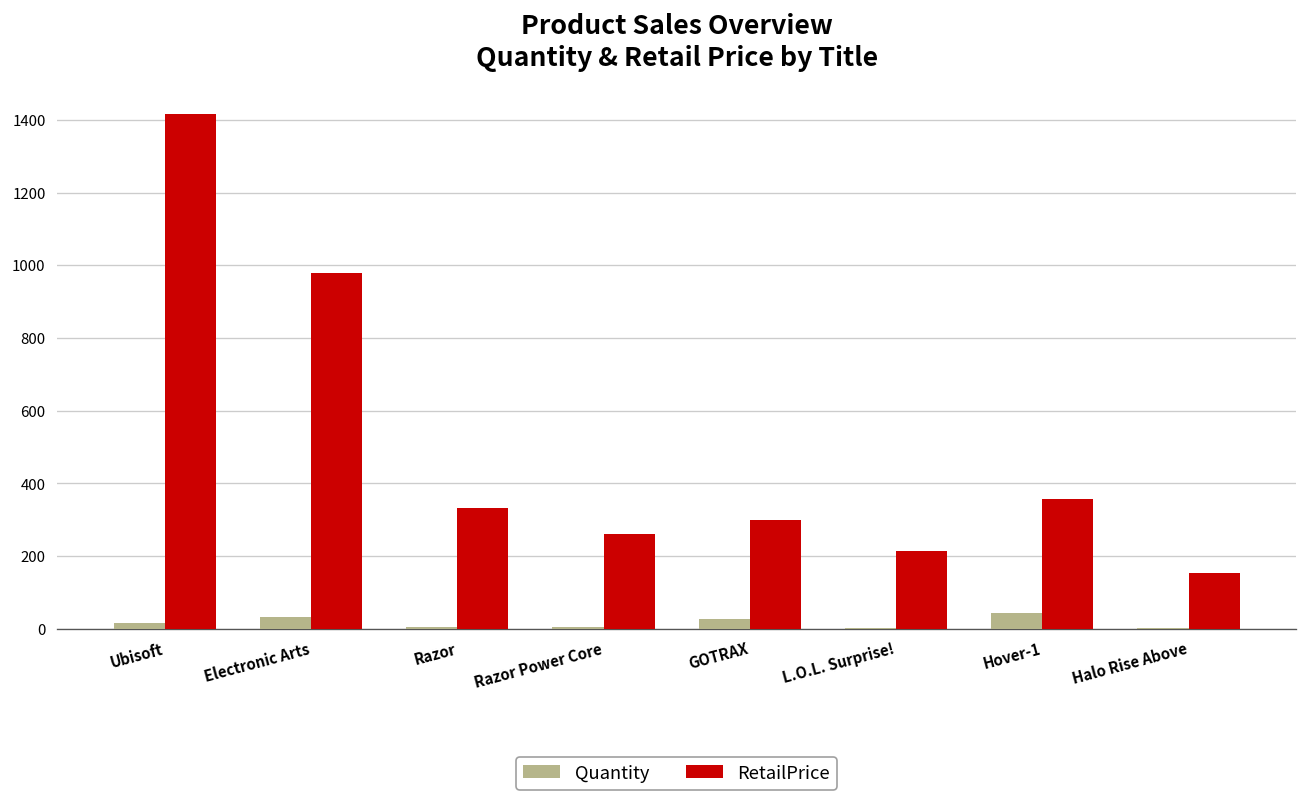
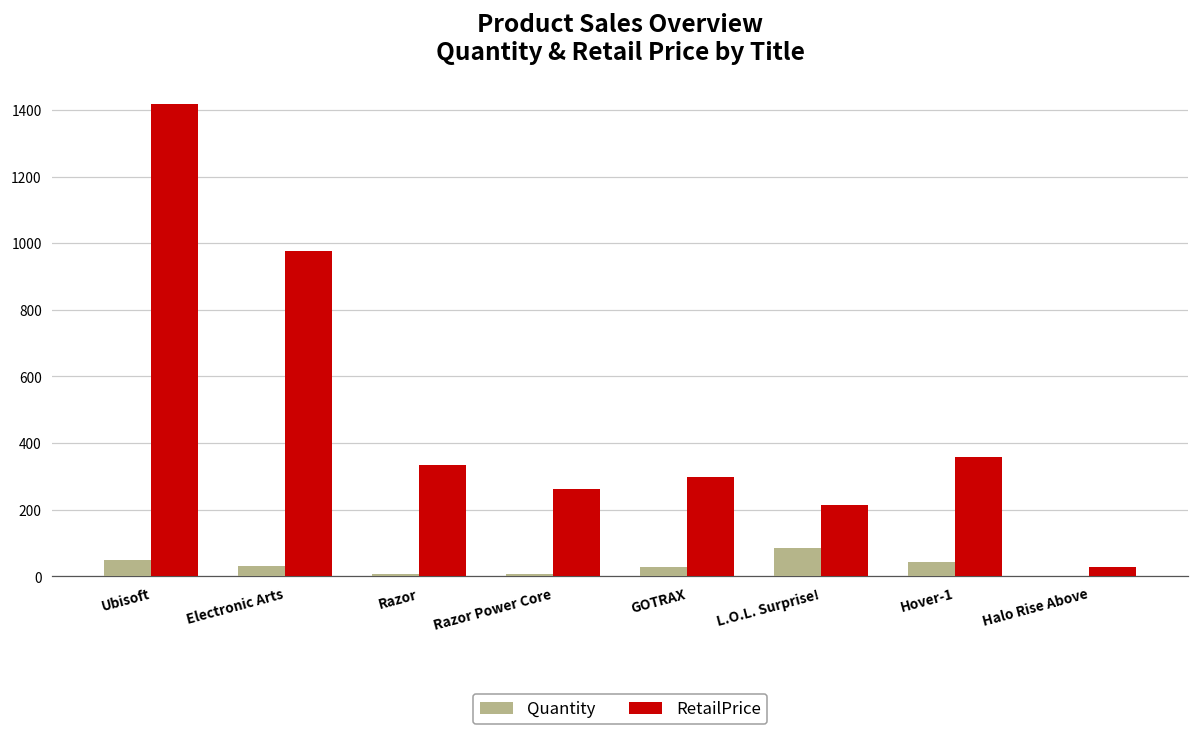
Quantity, Ubisoft: 20 -> 50
Quantity, L.O.L. Surprise!: 0 -> 80
RetailPrice, Halo Rise Above: 150 -> 30
